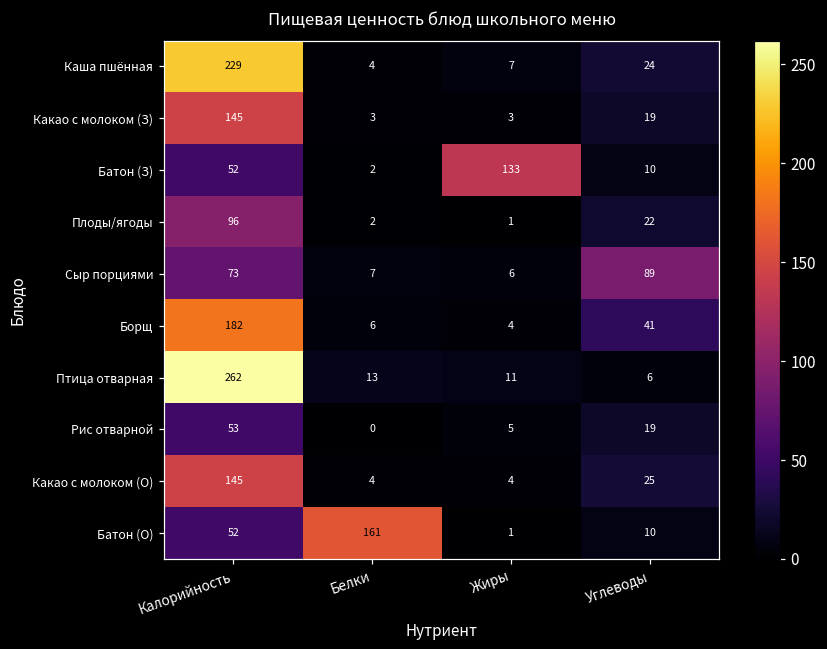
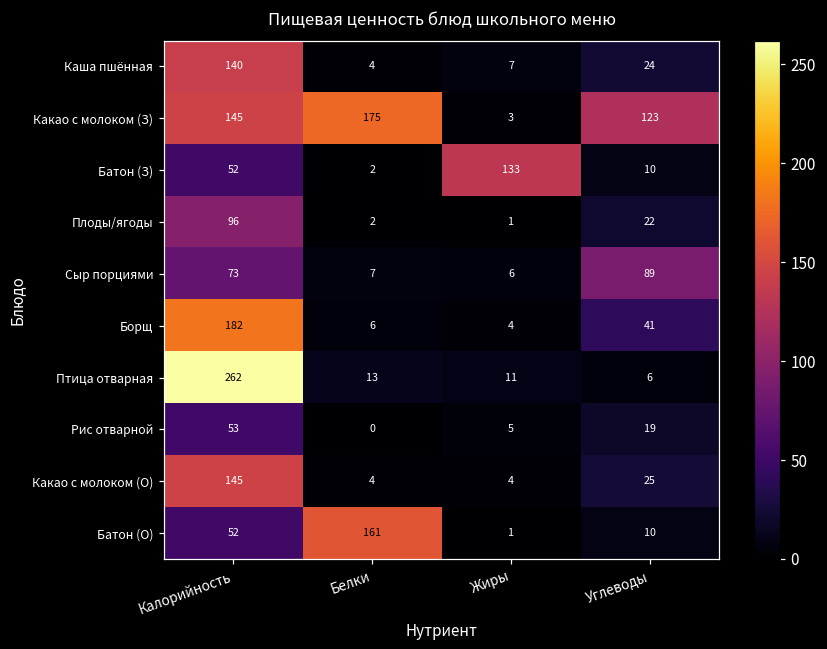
Каша пшённая, Калорийность: 229 -> 140
Какао с молоком (З), Белки: 3 -> 175
Какао с молоком (З), Углеводы: 19 -> 123
